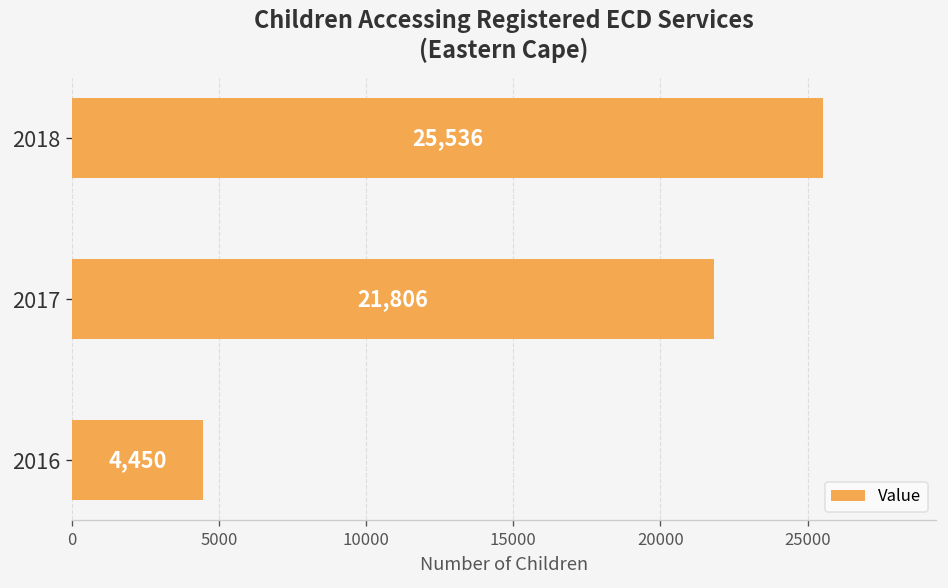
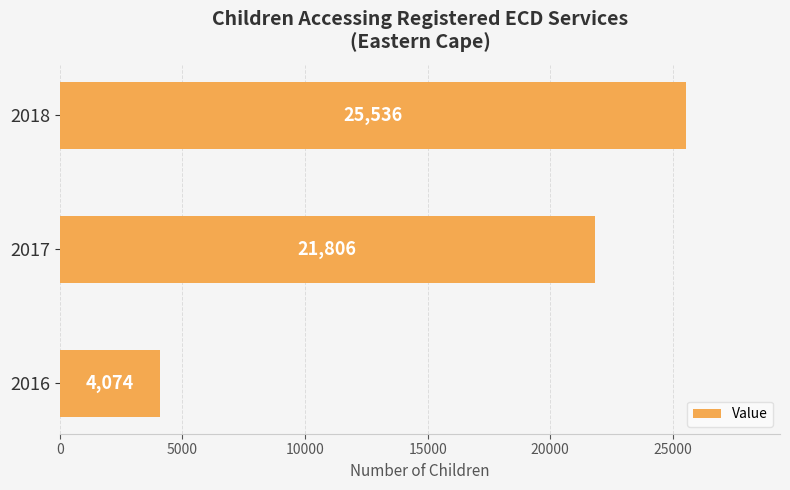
2016: 4,450 -> 4,074
